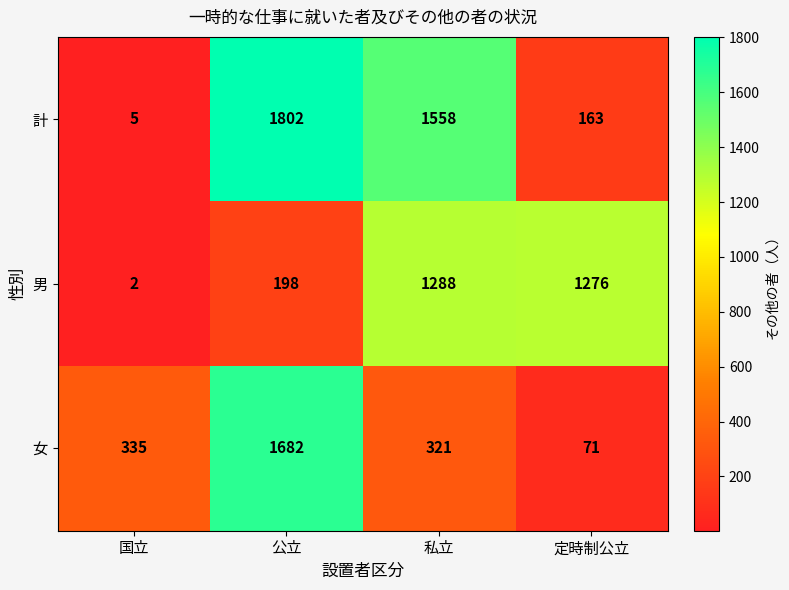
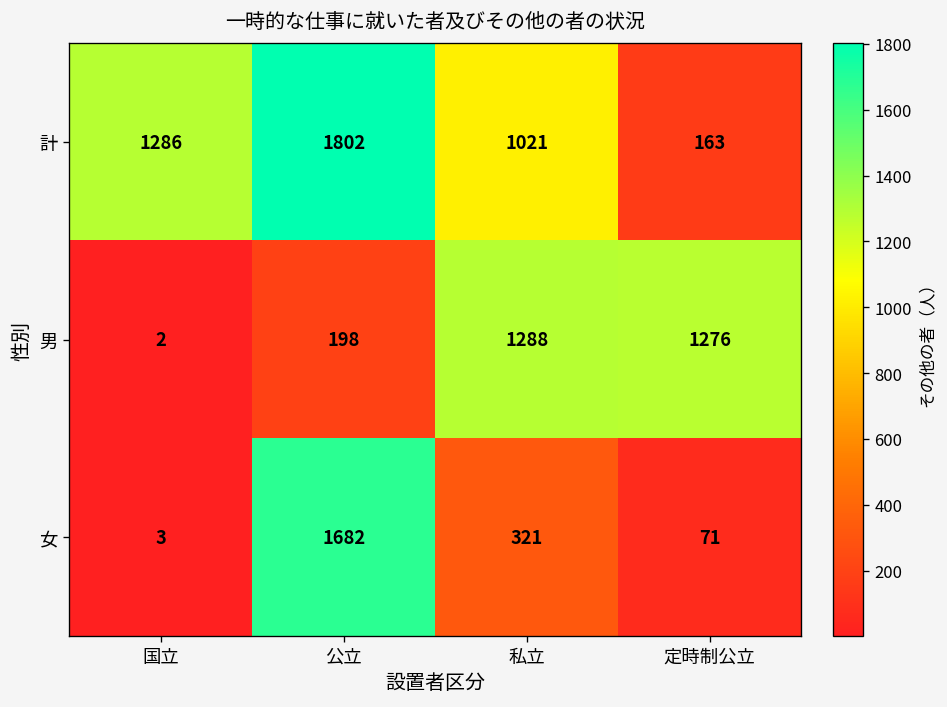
計, 国立: 5 -> 1286
計, 私立: 1558 -> 1021
女, 国立: 335 -> 3
